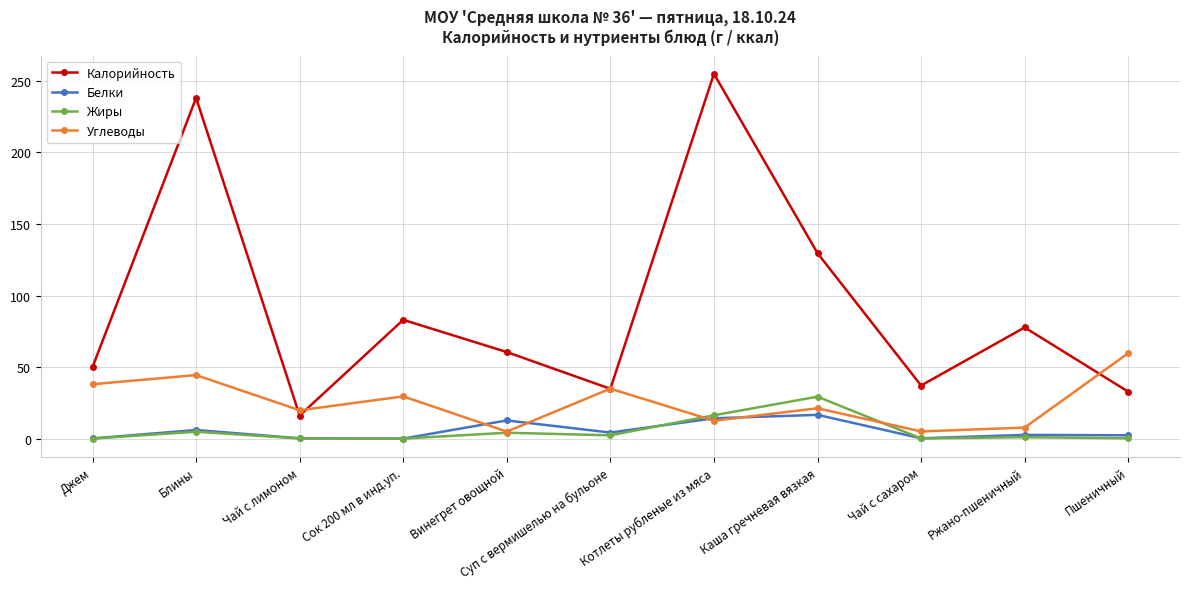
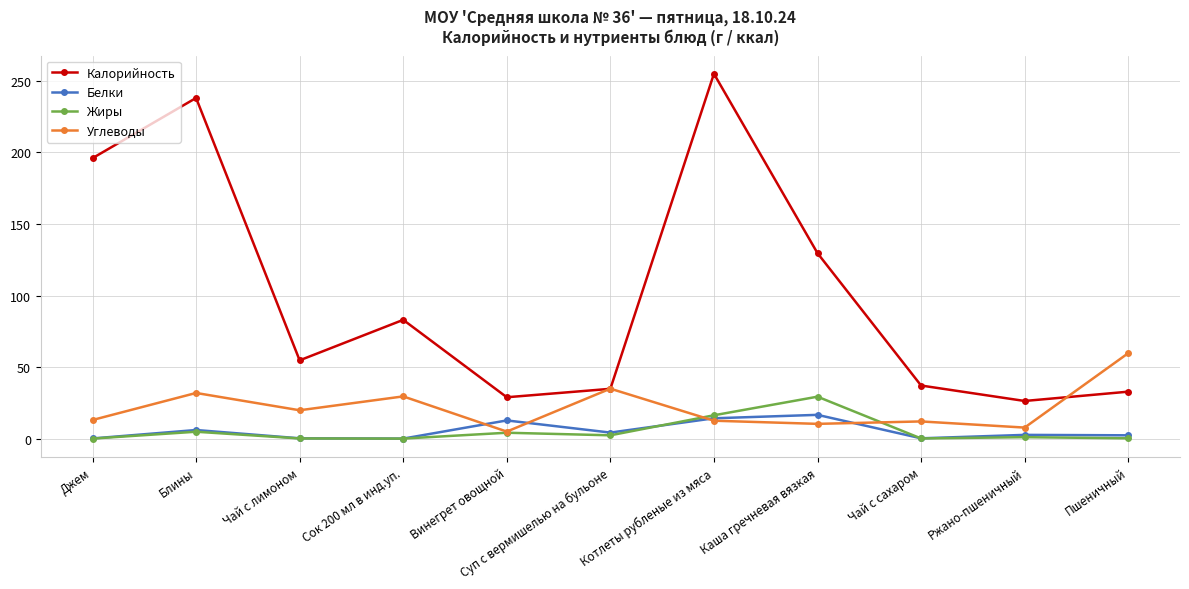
Калорийность, Джем: 50 -> 196
Углеводы, Джем: 38 -> 13
Углеводы, Блины: 44 -> 32
Калорийность, Чай с лимоном: 16 -> 55
Калорийность, Винегрет овощной: 61 -> 29
Углеводы, Каша гречневая вязкая: 21 -> 10
Углеводы, Чай с сахаром: 5 -> 12
Калорийность, Ржано-пшеничный: 78 -> 26
